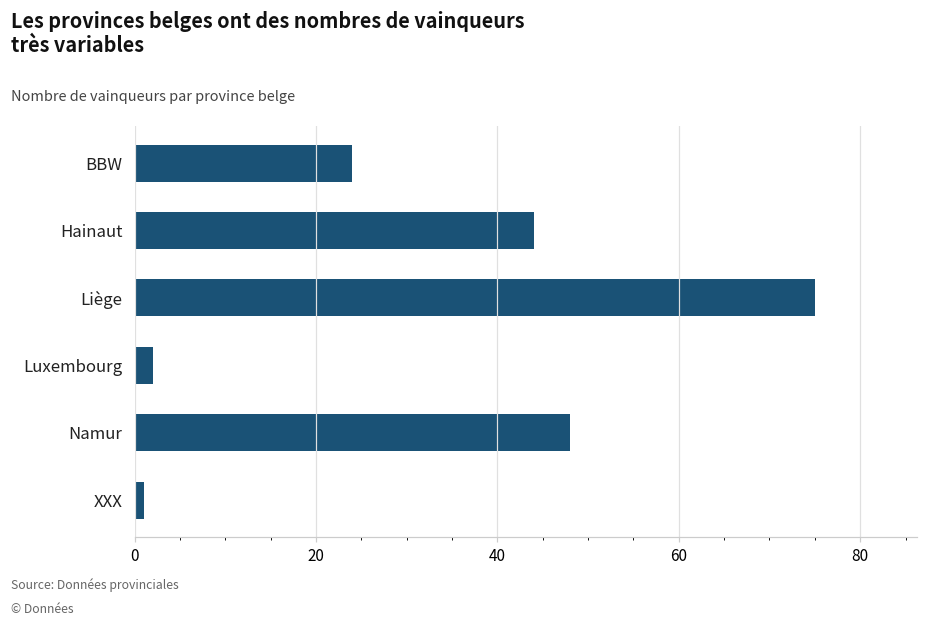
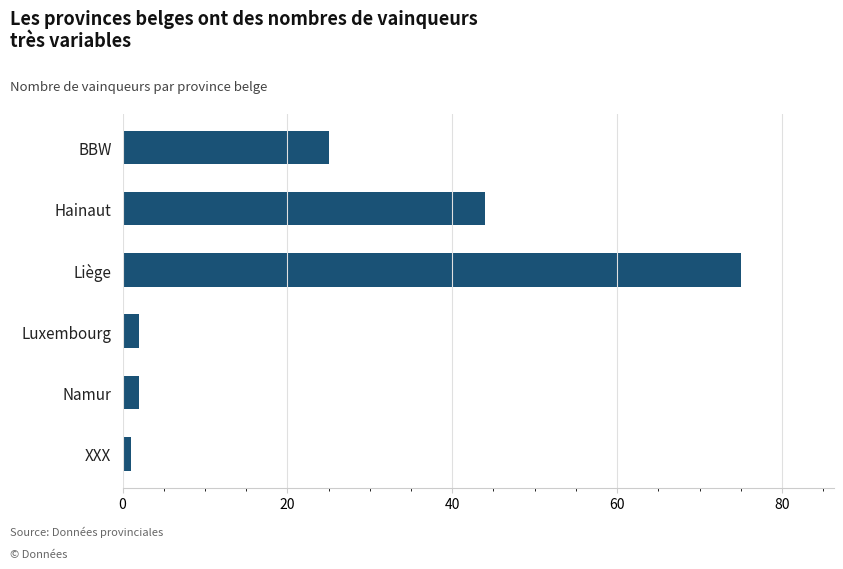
BBW: 24 -> 25
Namur: 48 -> 2
